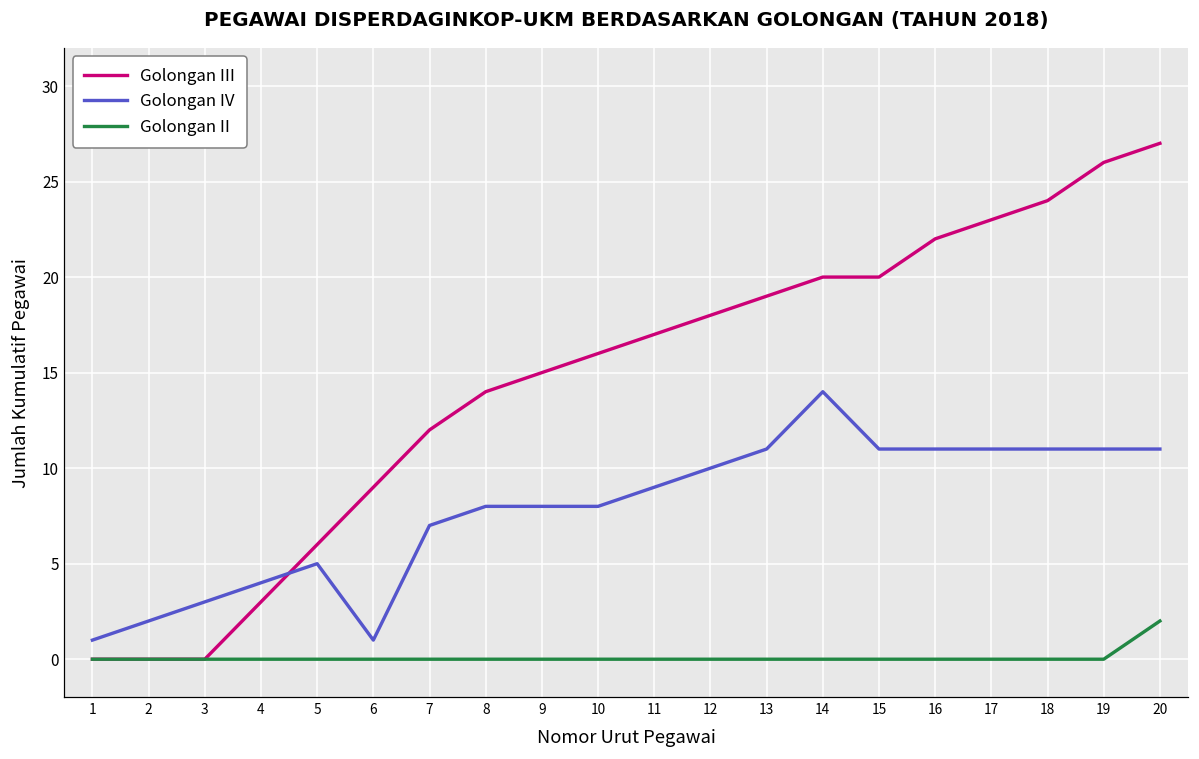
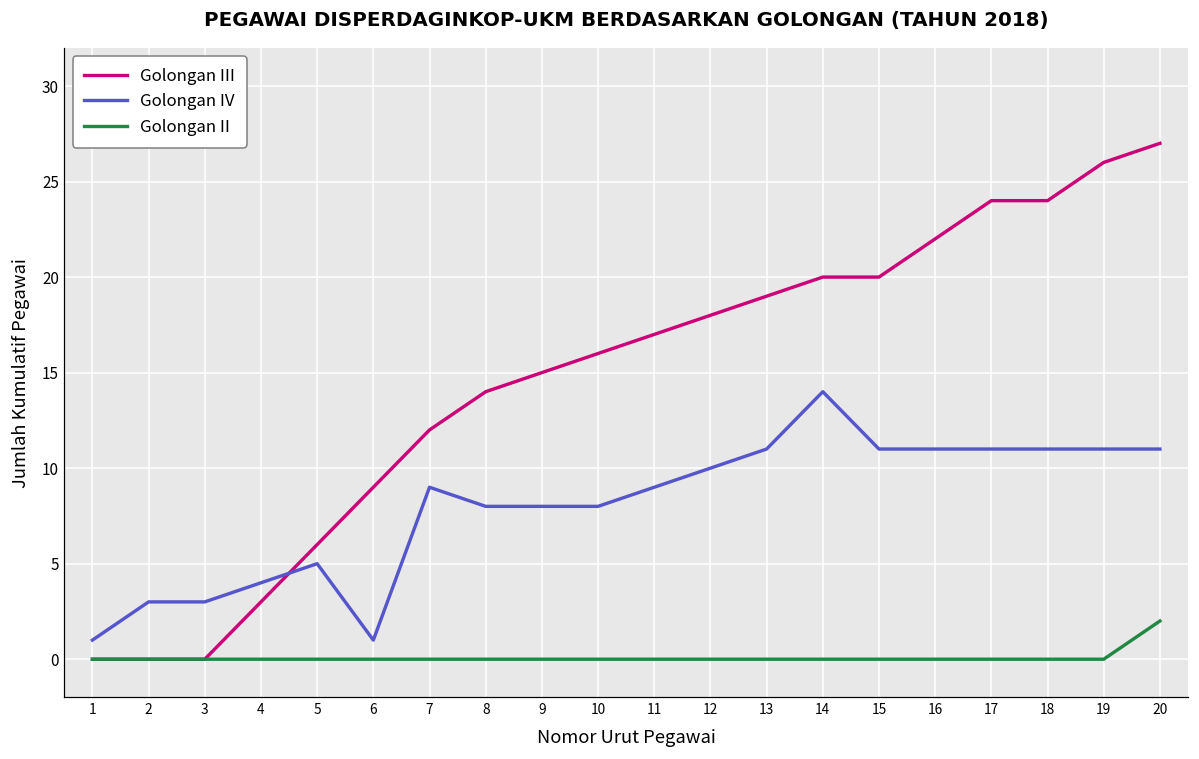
Golongan IV, 2: 2 -> 3
Golongan IV, 7: 7 -> 9
Golongan III, 17: 23 -> 24
